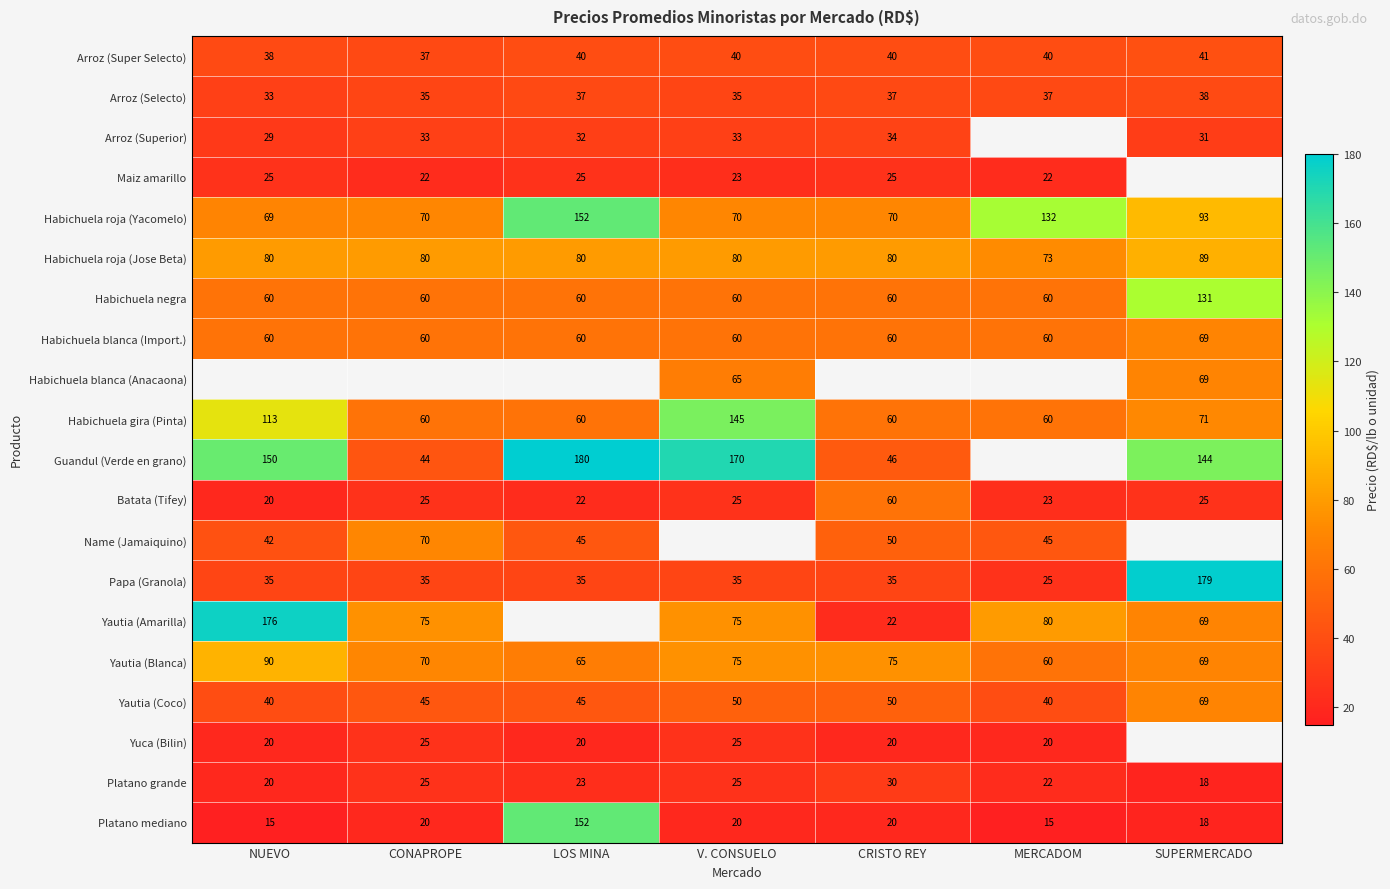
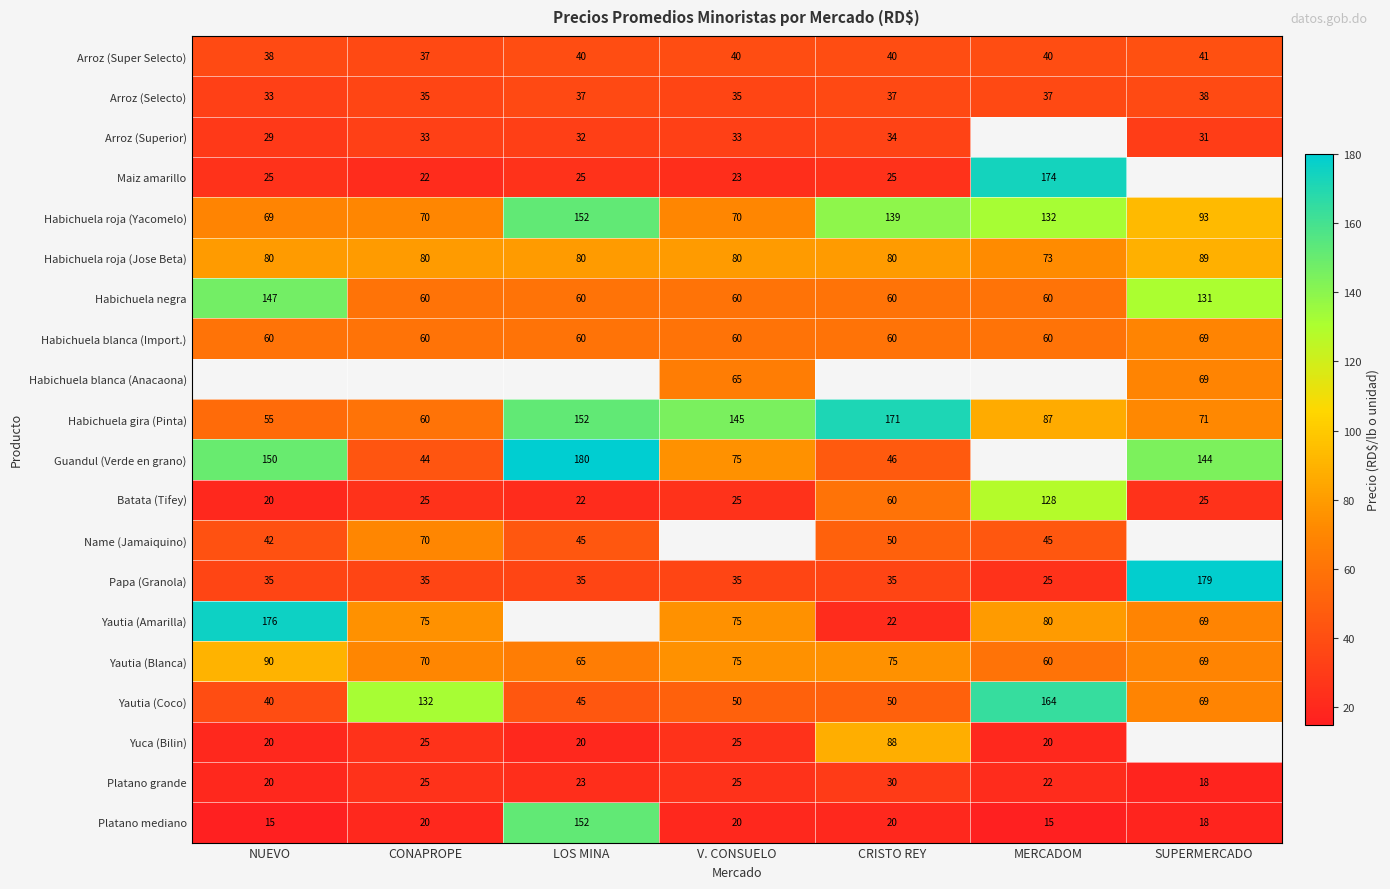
Maiz amarillo, MERCADOM: 22 -> 174
Habichuela roja (Yacomelo), CRISTO REY: 70 -> 139
Habichuela negra, NUEVO: 60 -> 147
Habichuela gira (Pinta), NUEVO: 113 -> 55
Habichuela gira (Pinta), LOS MINA: 60 -> 152
Habichuela gira (Pinta), CRISTO REY: 60 -> 171
Habichuela gira (Pinta), MERCADOM: 60 -> 87
Guandul (Verde en grano), V. CONSUELO: 170 -> 75
Batata (Tifey), MERCADOM: 23 -> 128
Yautia (Coco), CONAPROPE: 45 -> 132
Yautia (Coco), MERCADOM: 40 -> 164
Yuca (Bilin), CRISTO REY: 20 -> 88
